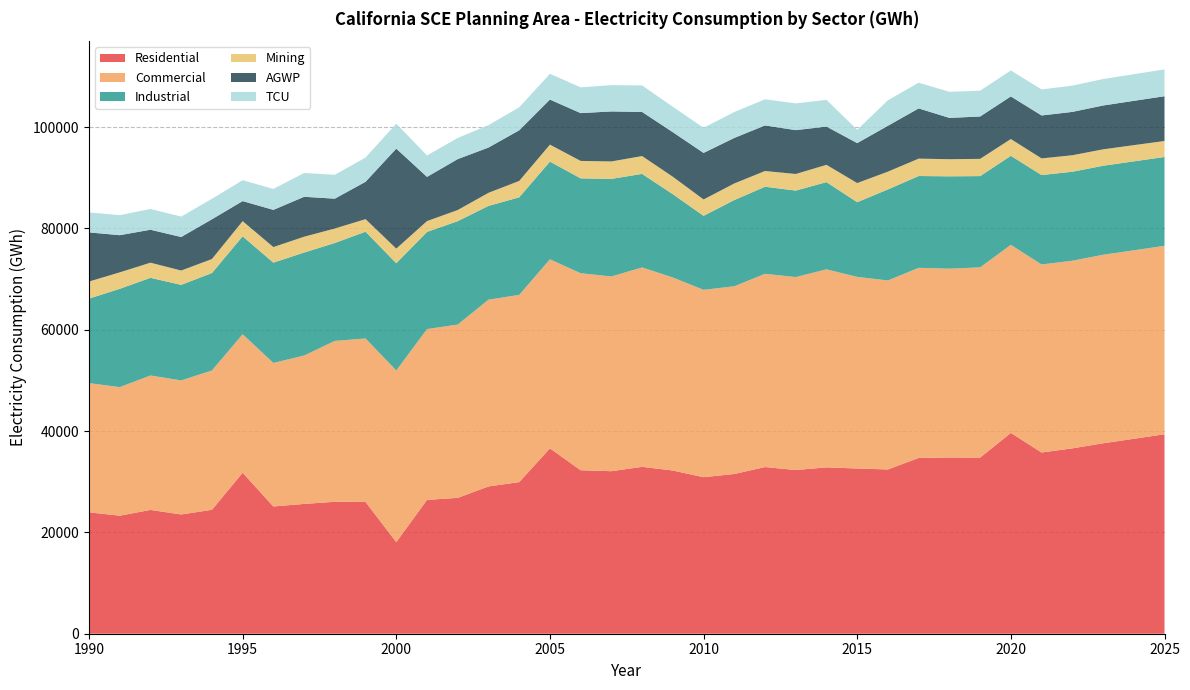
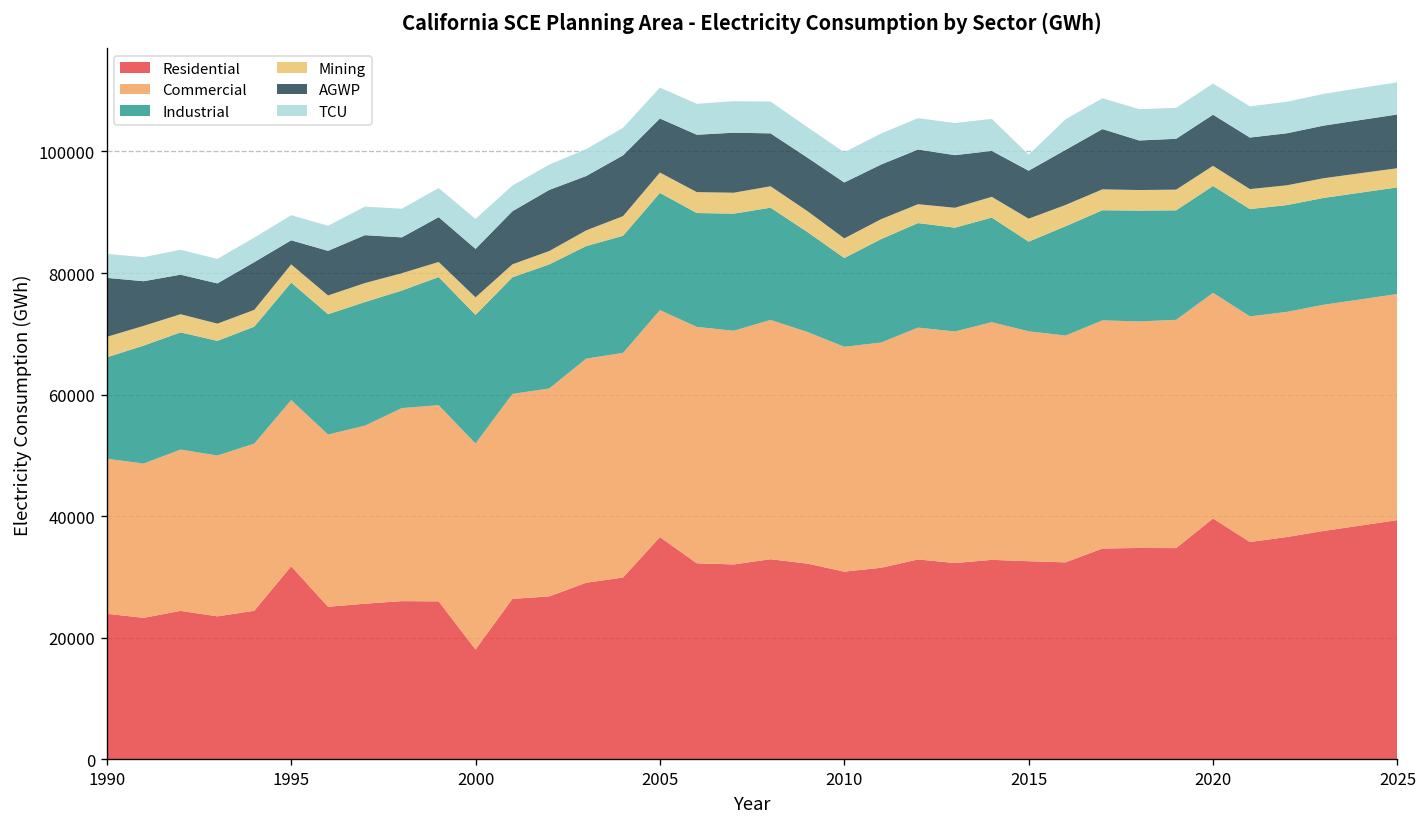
AGWP, 2000: 20000 -> 8000
